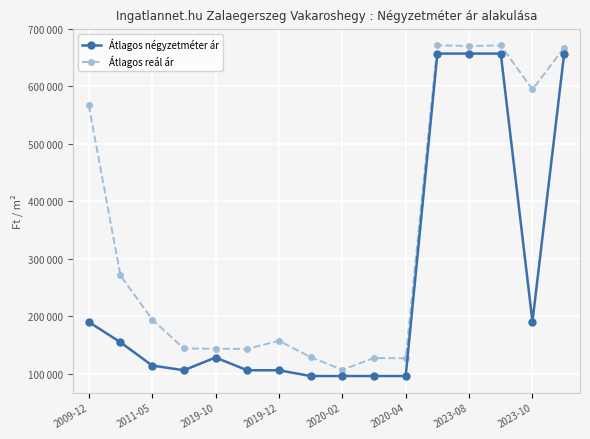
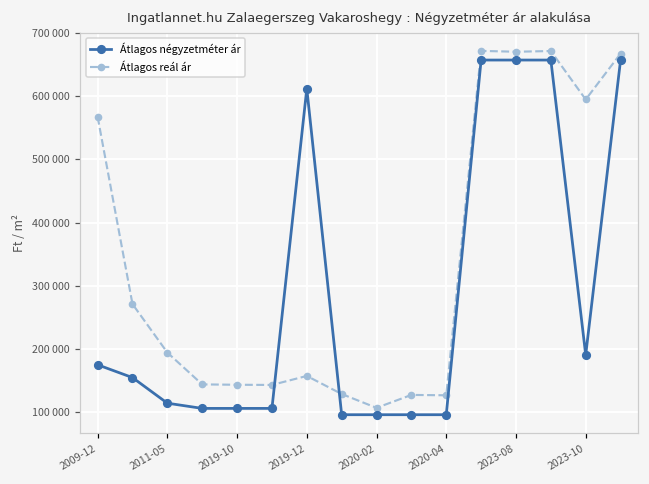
Átlagos négyzetméter ár, 2009-12: 190000 -> 180000
Átlagos négyzetméter ár, 2019-10: 130000 -> 110000
Átlagos négyzetméter ár, 2019-12: 110000 -> 610000
